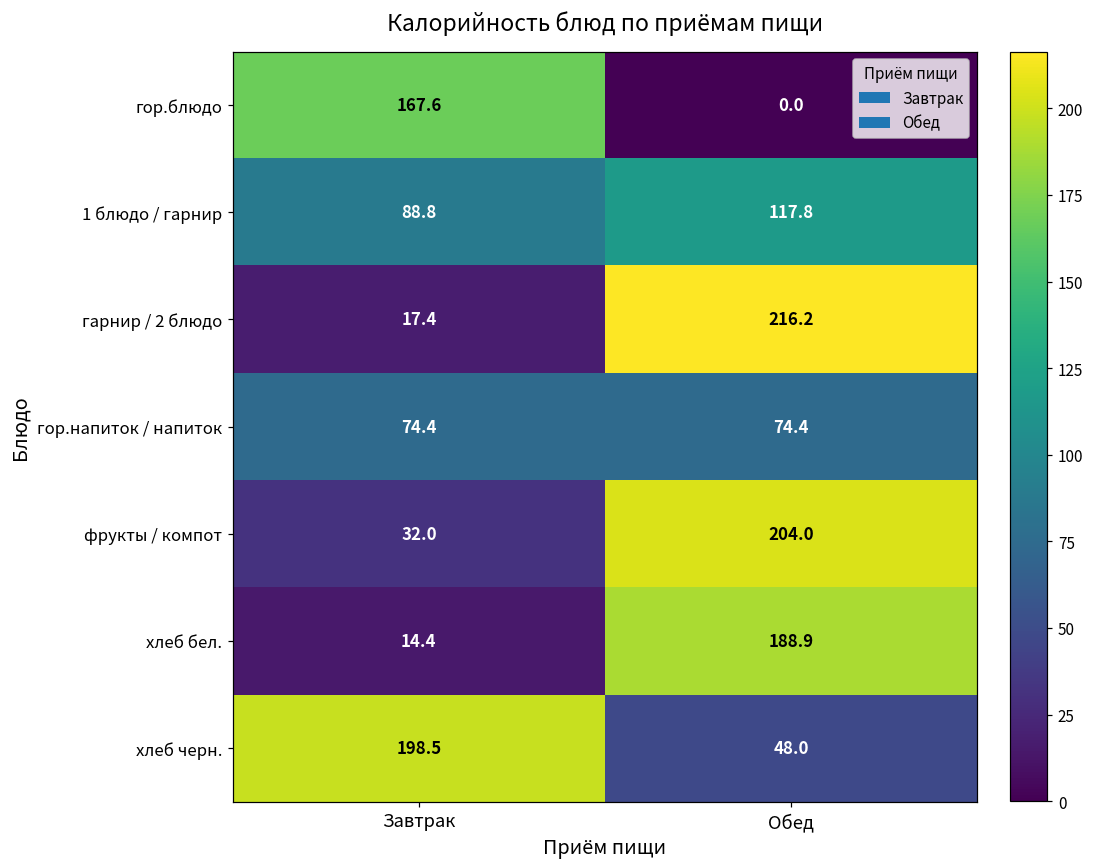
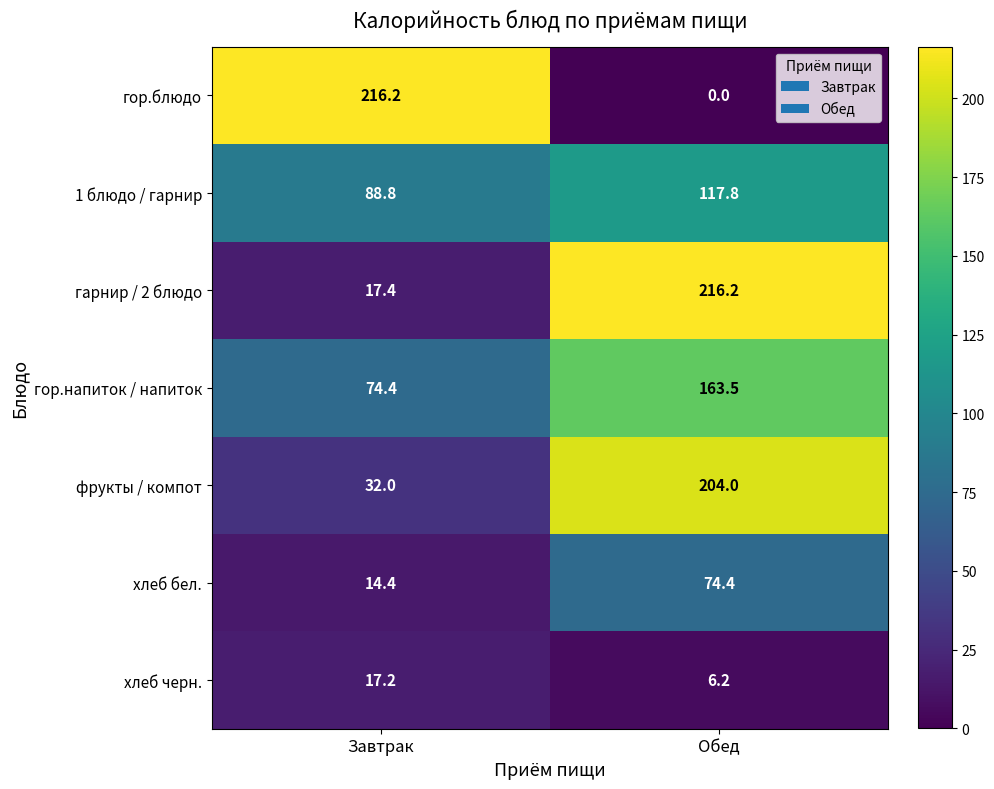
гор.блюдо, Завтрак: 167.6 -> 216.2
гор.напиток / напиток, Обед: 74.4 -> 163.5
хлеб бел., Обед: 188.9 -> 74.4
хлеб черн., Завтрак: 198.5 -> 17.2
хлеб черн., Обед: 48.0 -> 6.2
